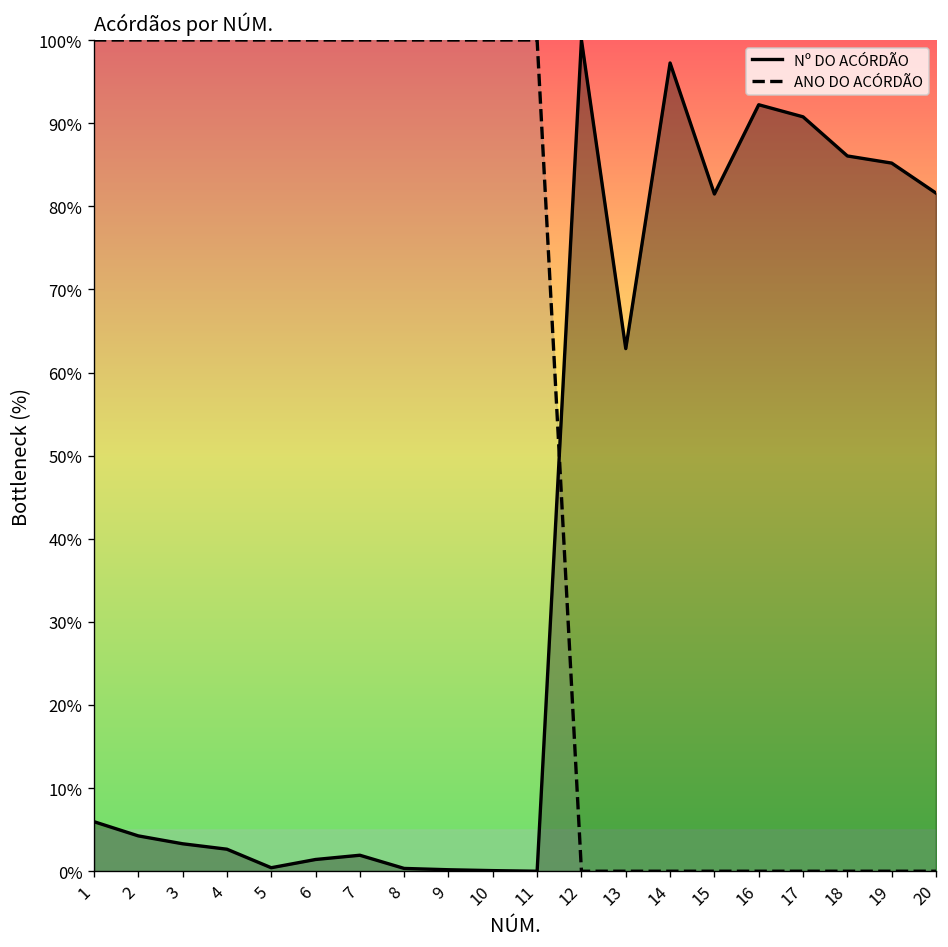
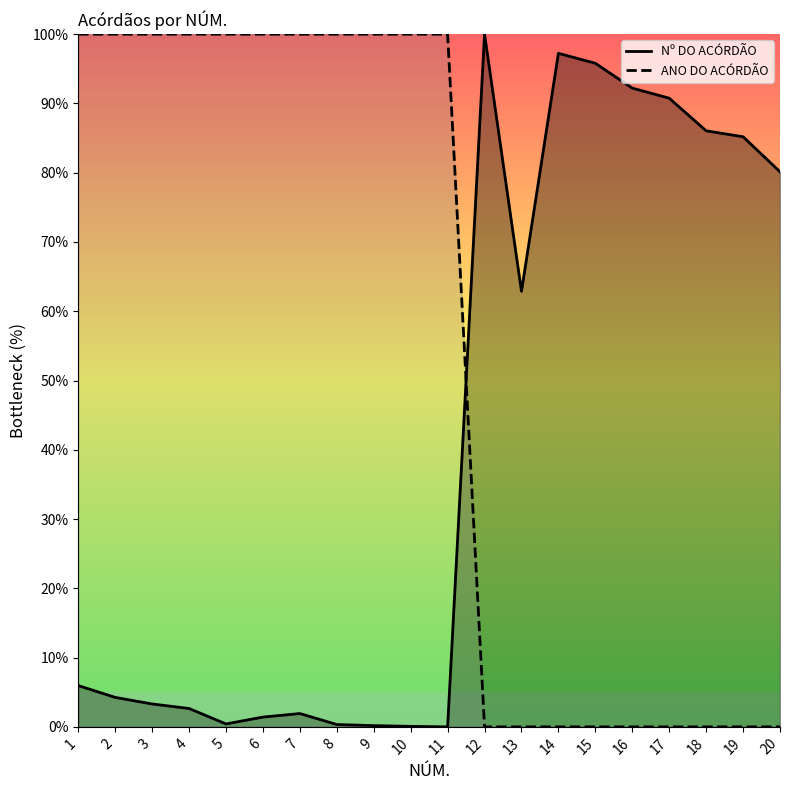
Nº DO ACÓRDÃO, 15: 81% -> 96%
Nº DO ACÓRDÃO, 20: 82% -> 80%
